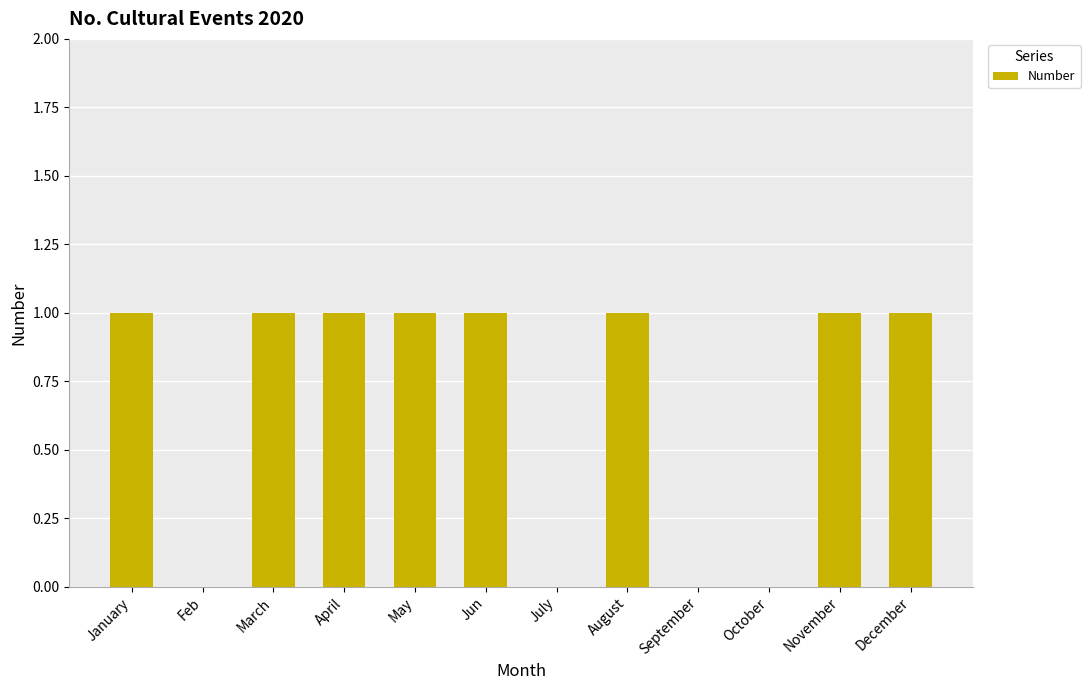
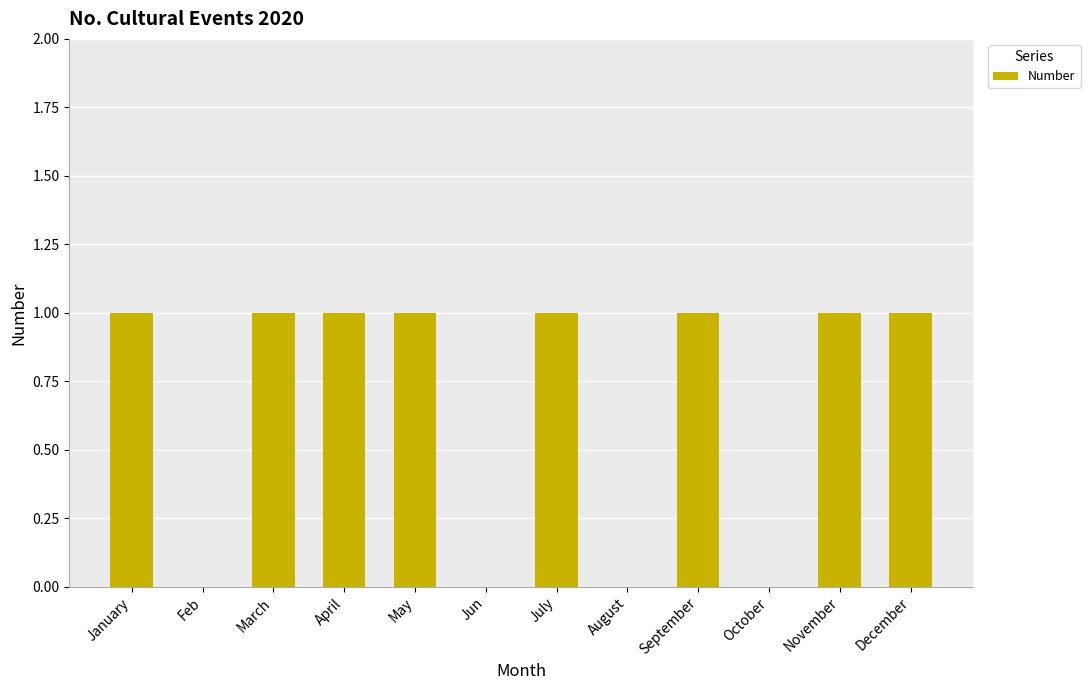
Jun: 1 -> 0
July: 0 -> 1
August: 1 -> 0
September: 0 -> 1
